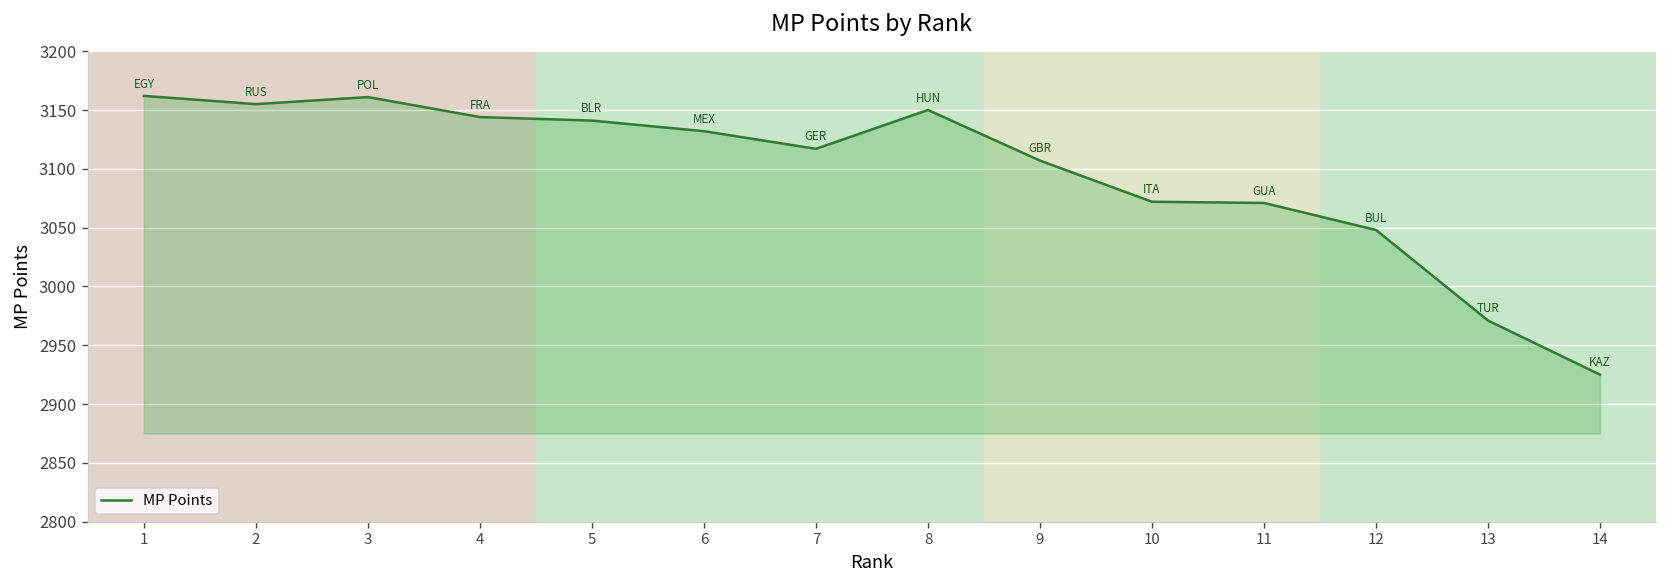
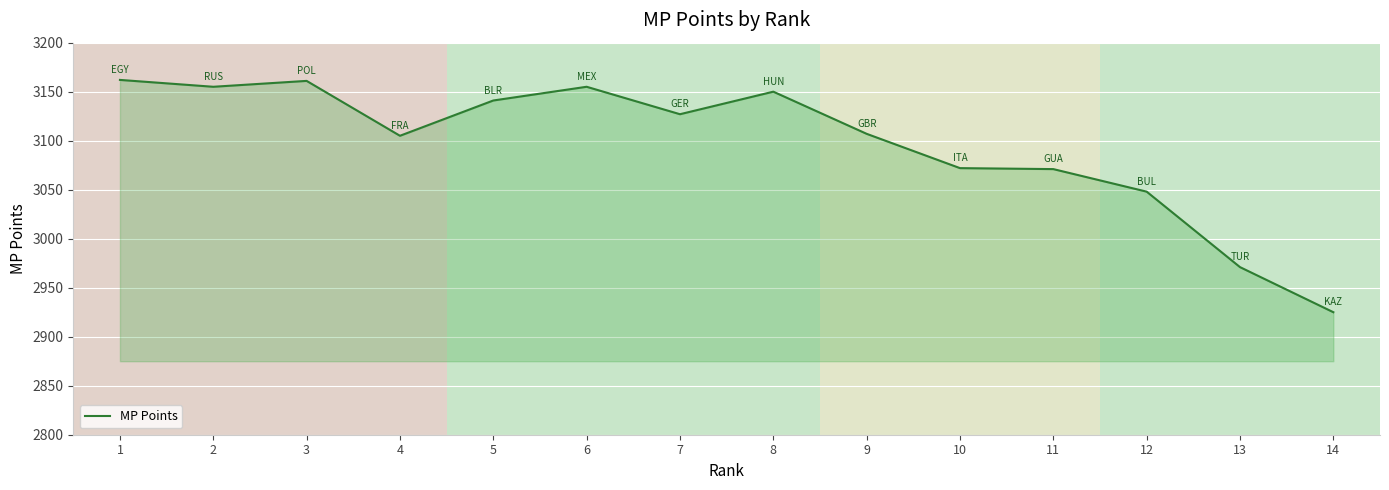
4: 3140 -> 3110
6: 3130 -> 3160
7: 3120 -> 3130
